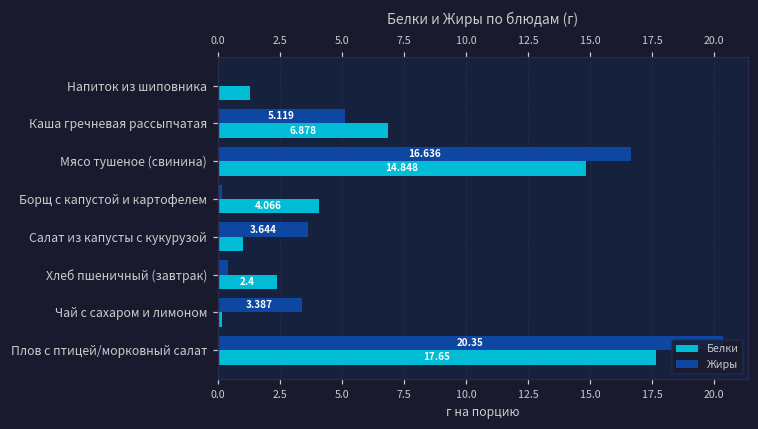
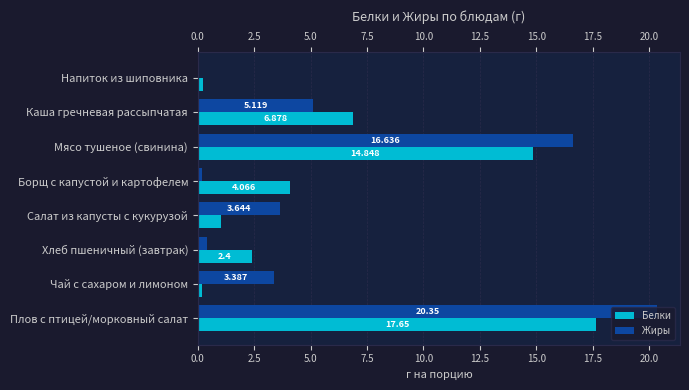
Белки, Напиток из шиповника: 1.3 -> 0.2
